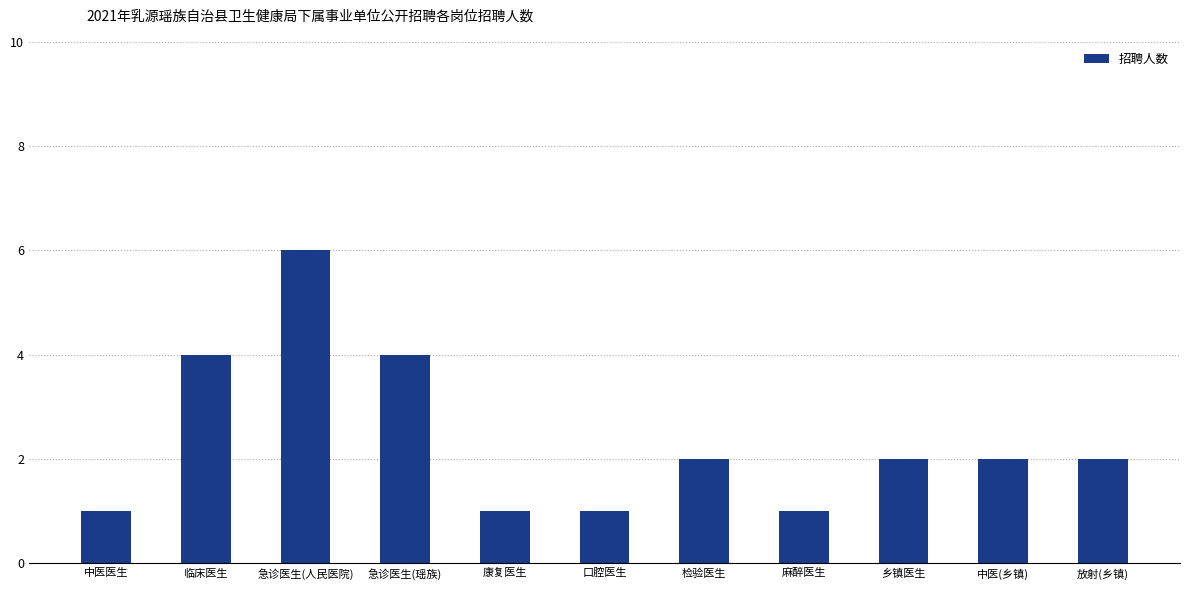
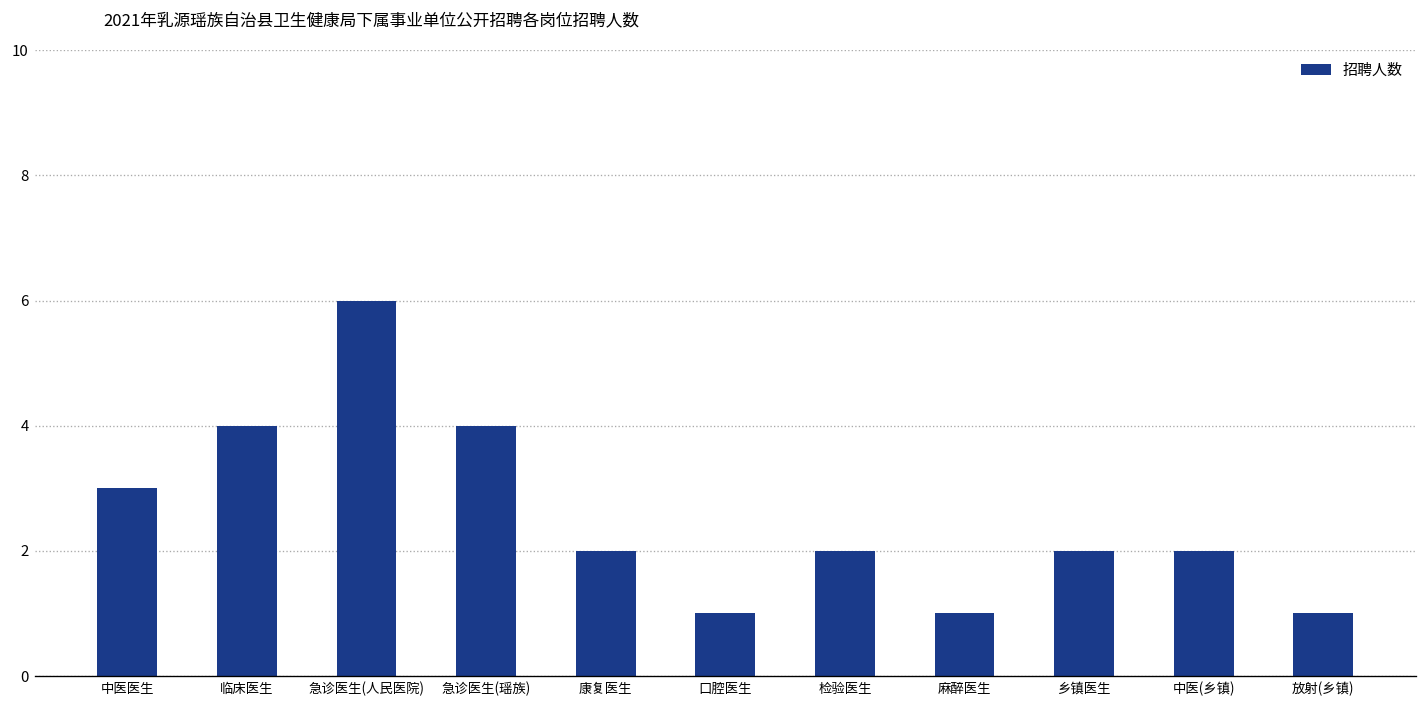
中医医生: 1 -> 3
康复医生: 1 -> 2
放射(乡镇): 2 -> 1
